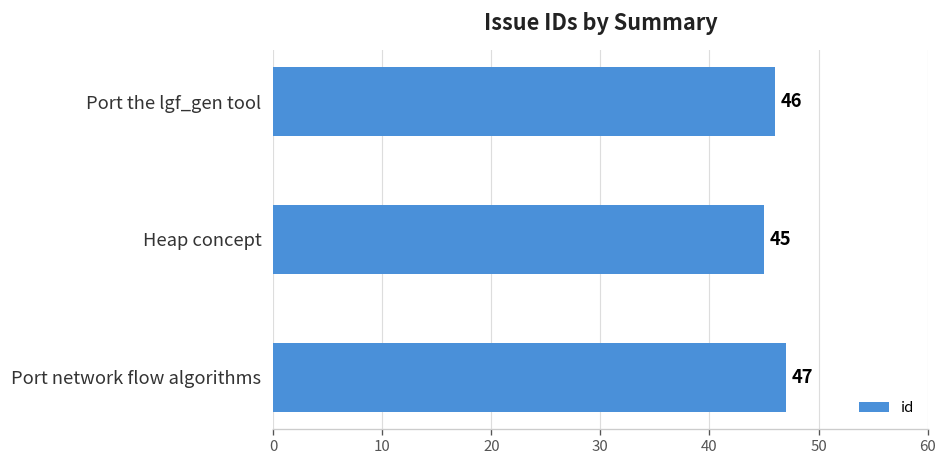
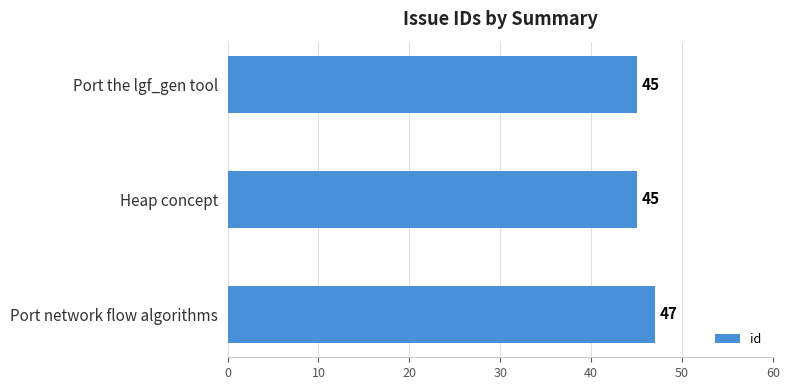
Port the lgf_gen tool: 46 -> 45
